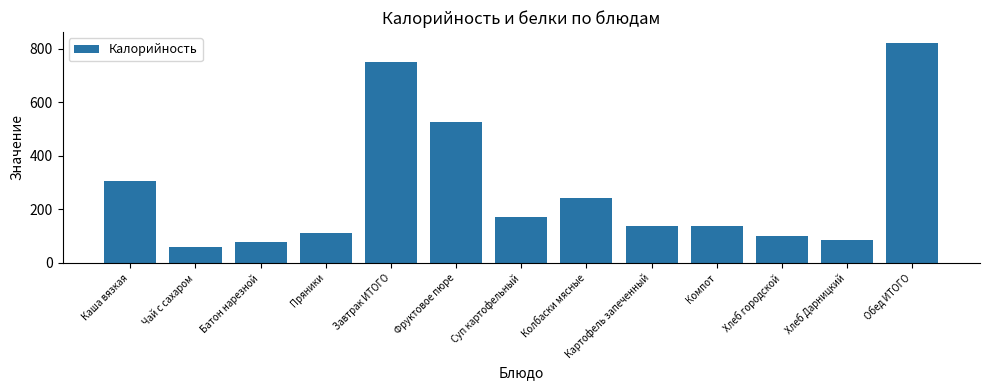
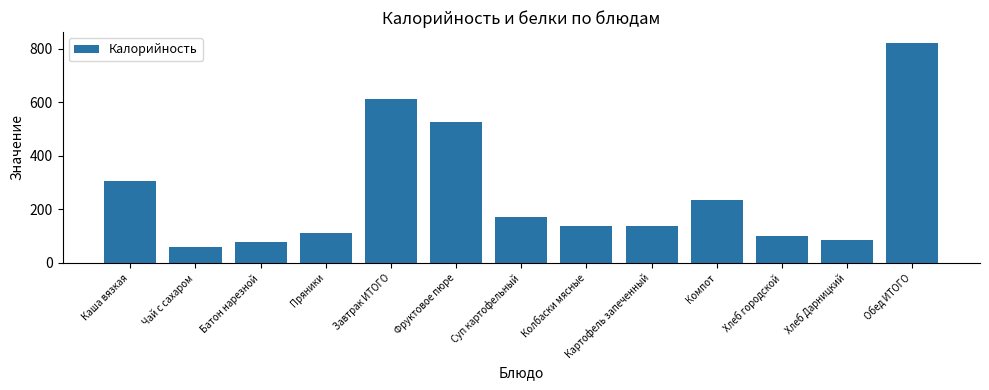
Завтрак ИТОГО: 750 -> 610
Колбаски мясные: 240 -> 140
Компот: 140 -> 230
